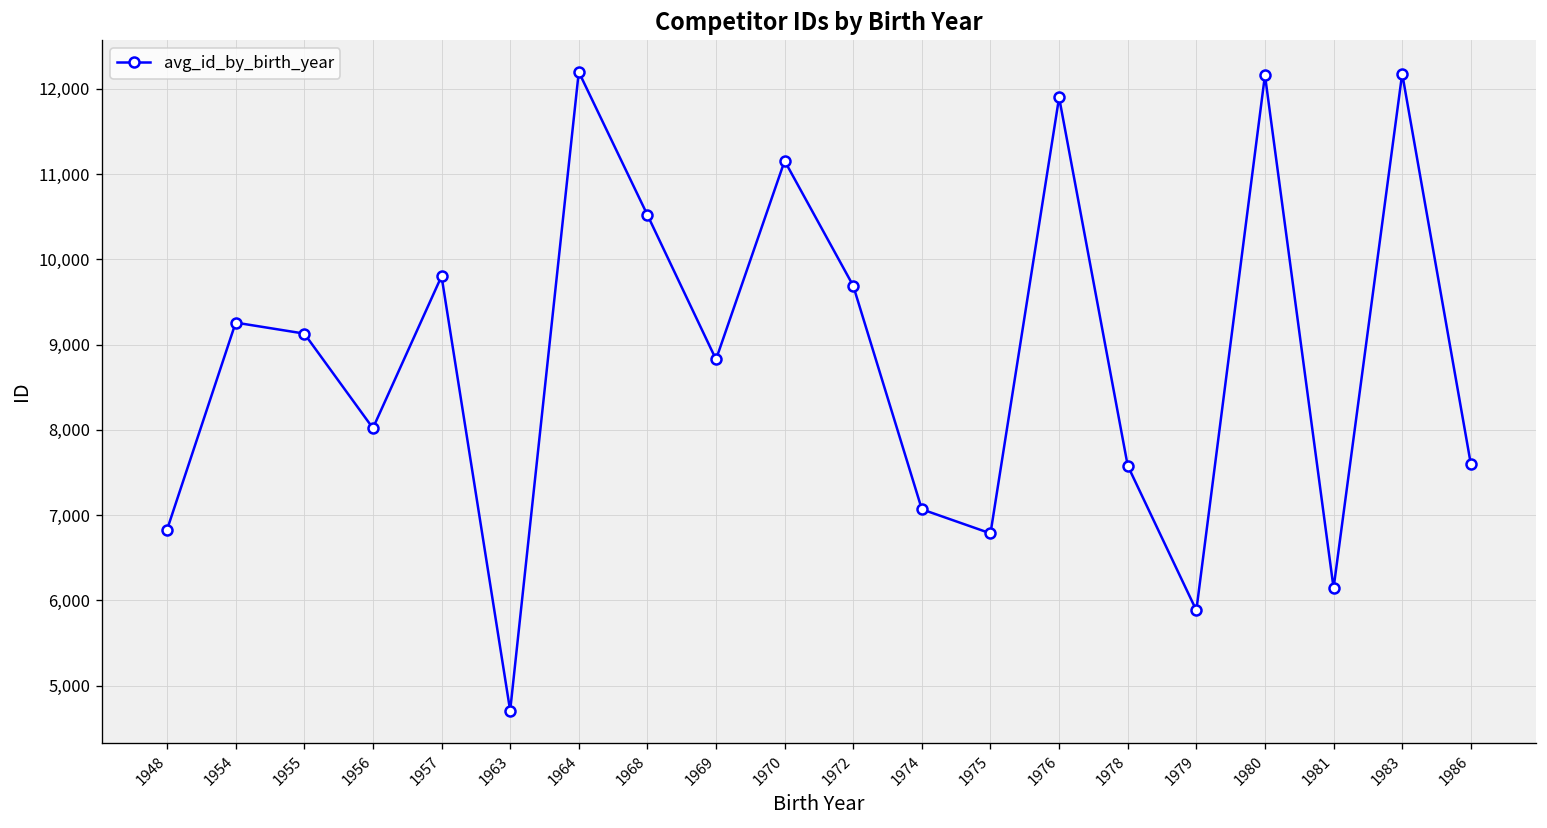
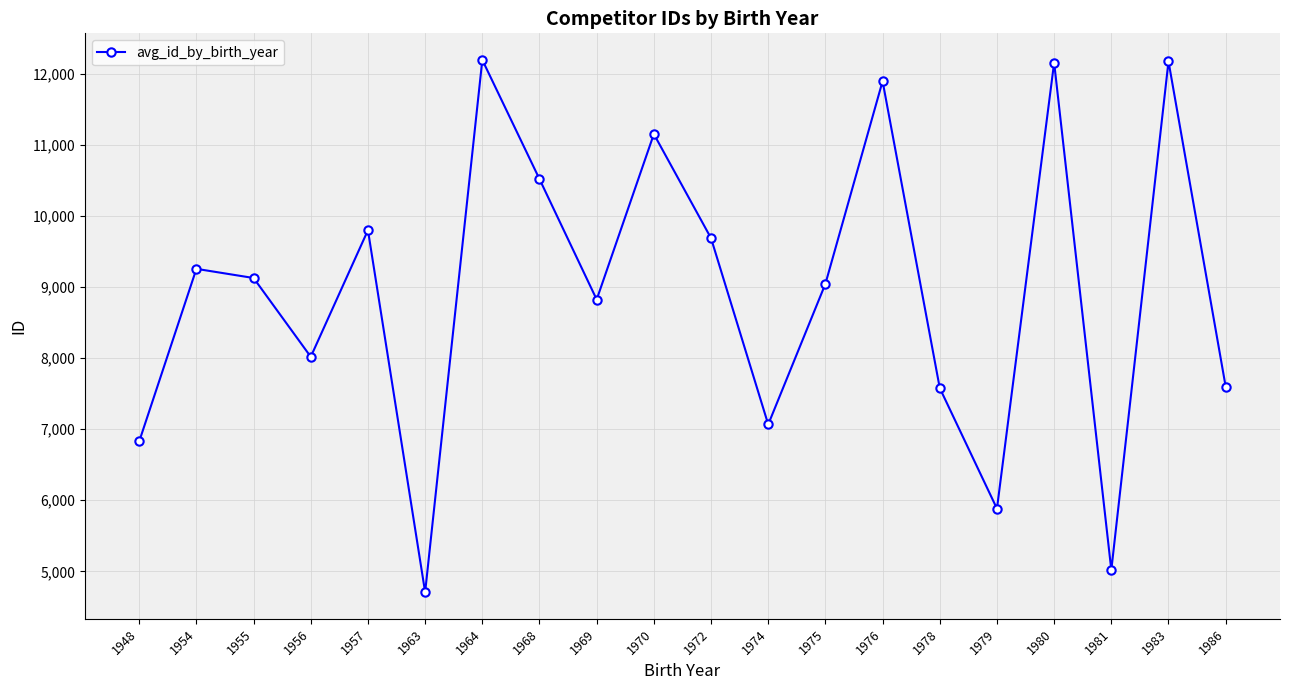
1975: 6,800 -> 9,000
1981: 6,100 -> 5,000
